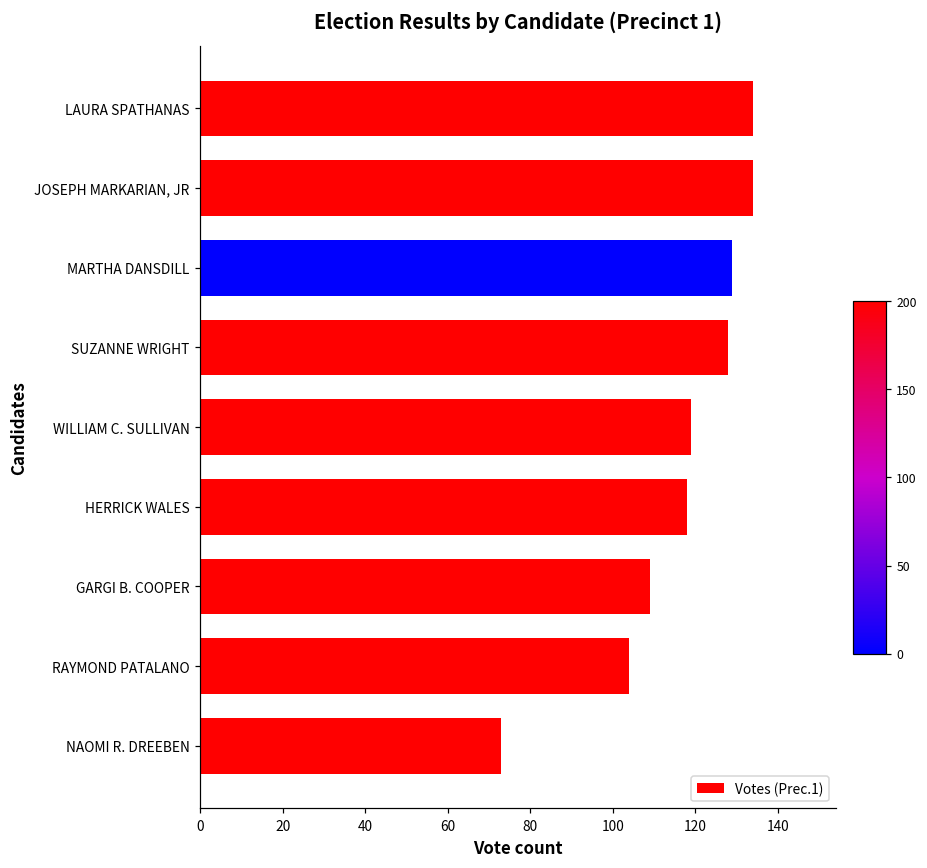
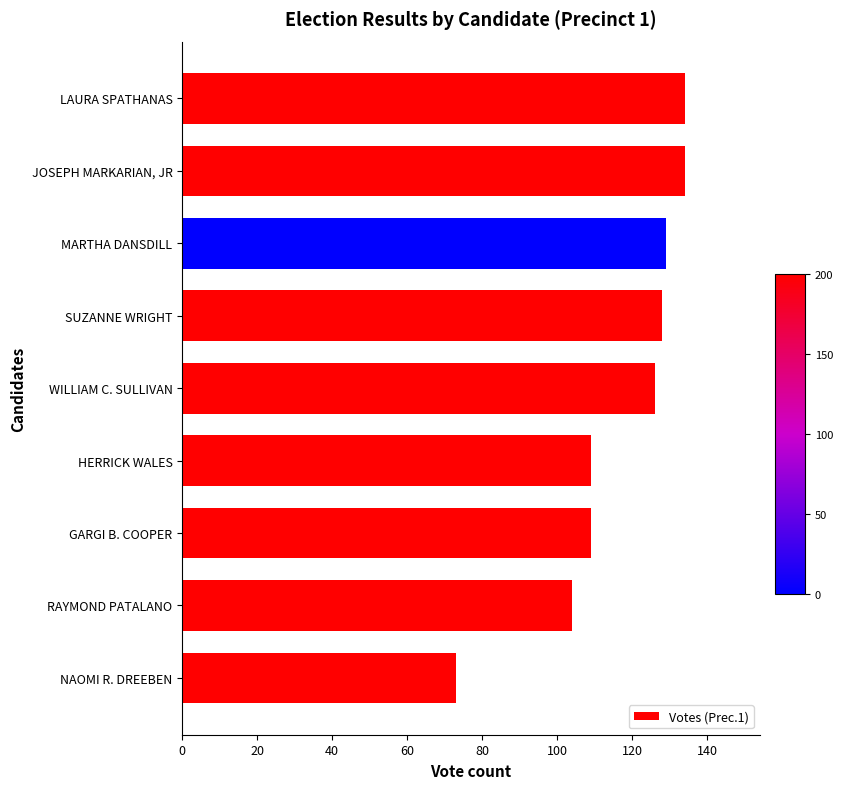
WILLIAM C. SULLIVAN: 119 -> 126
HERRICK WALES: 118 -> 109
